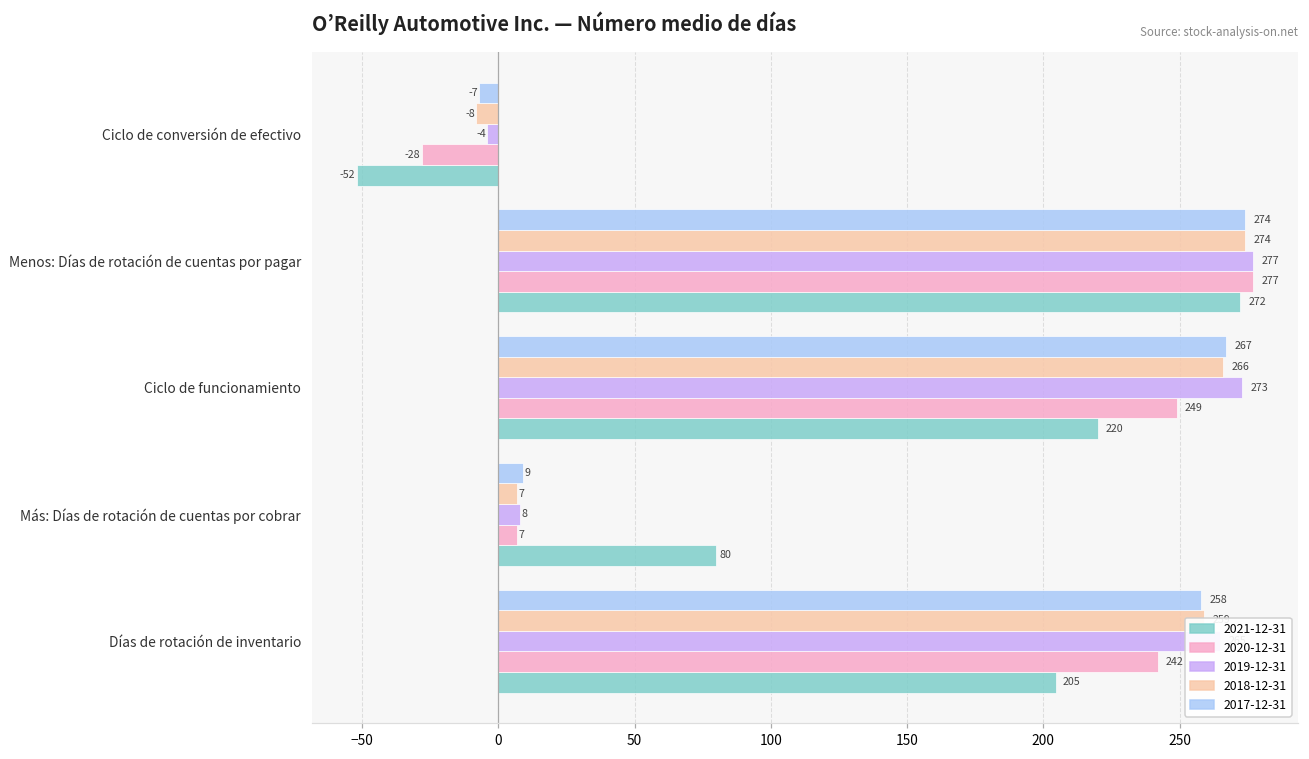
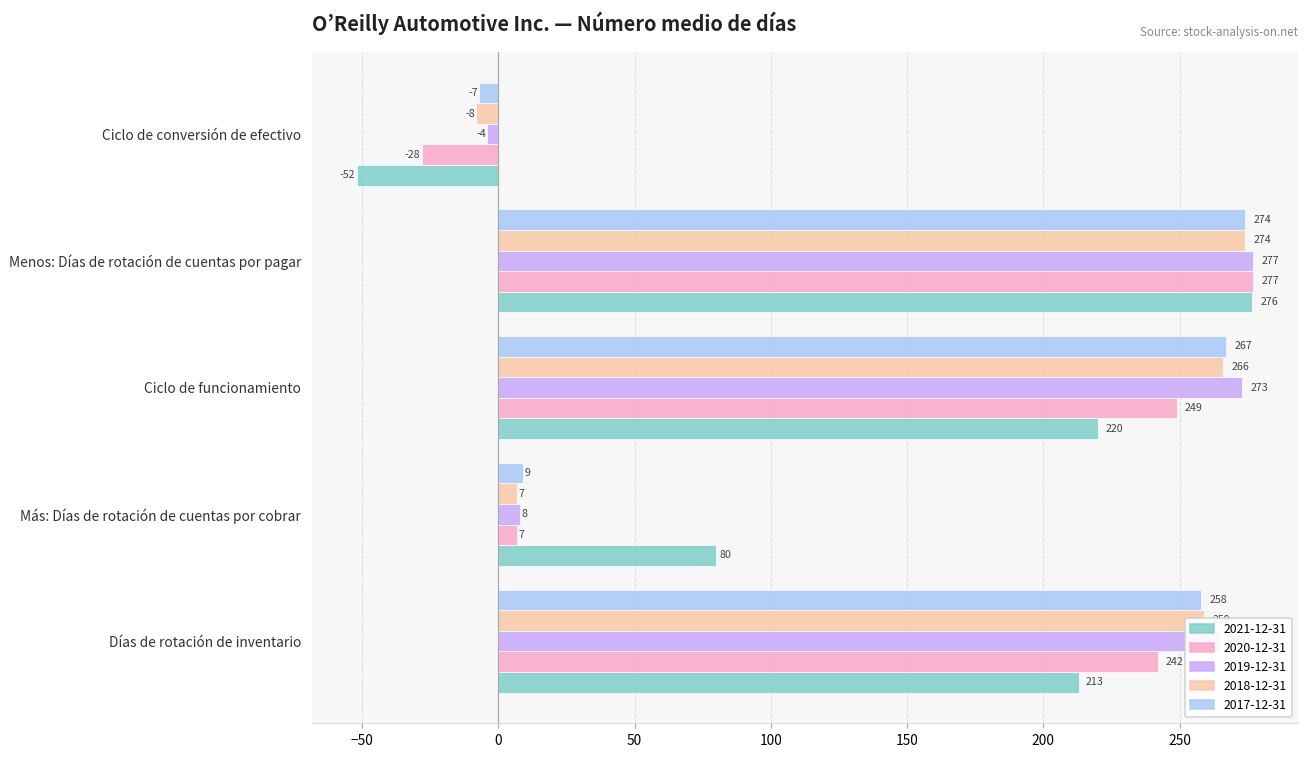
2021-12-31, Menos: Días de rotación de cuentas por pagar: 272 -> 276
2021-12-31, Días de rotación de inventario: 205 -> 213
